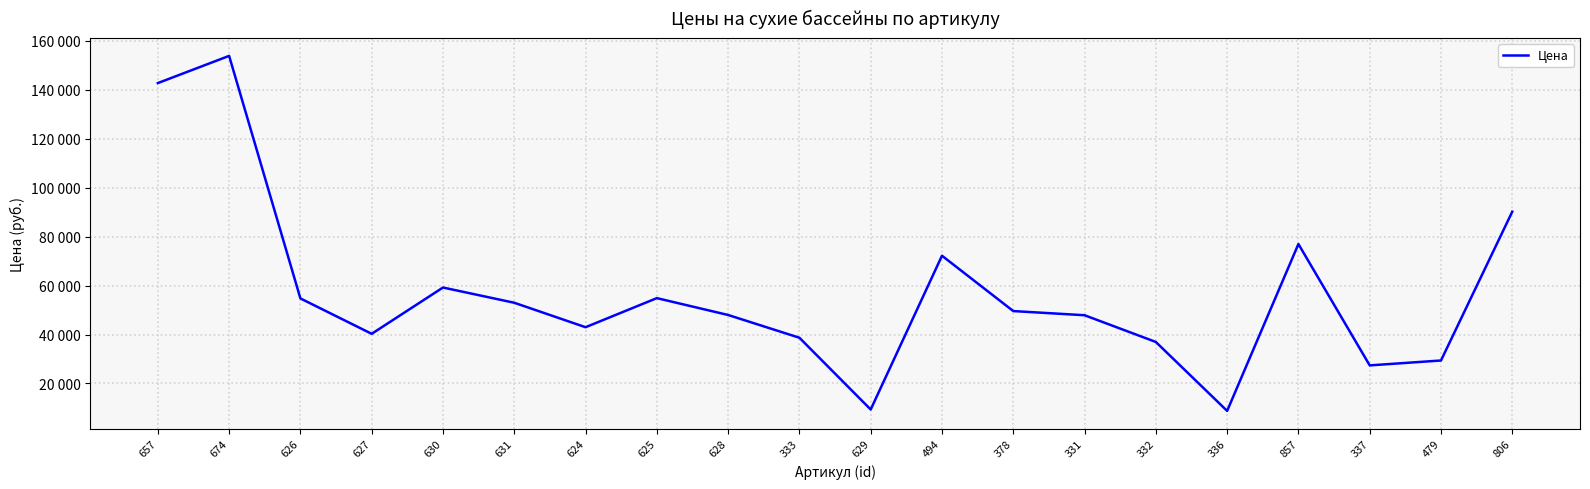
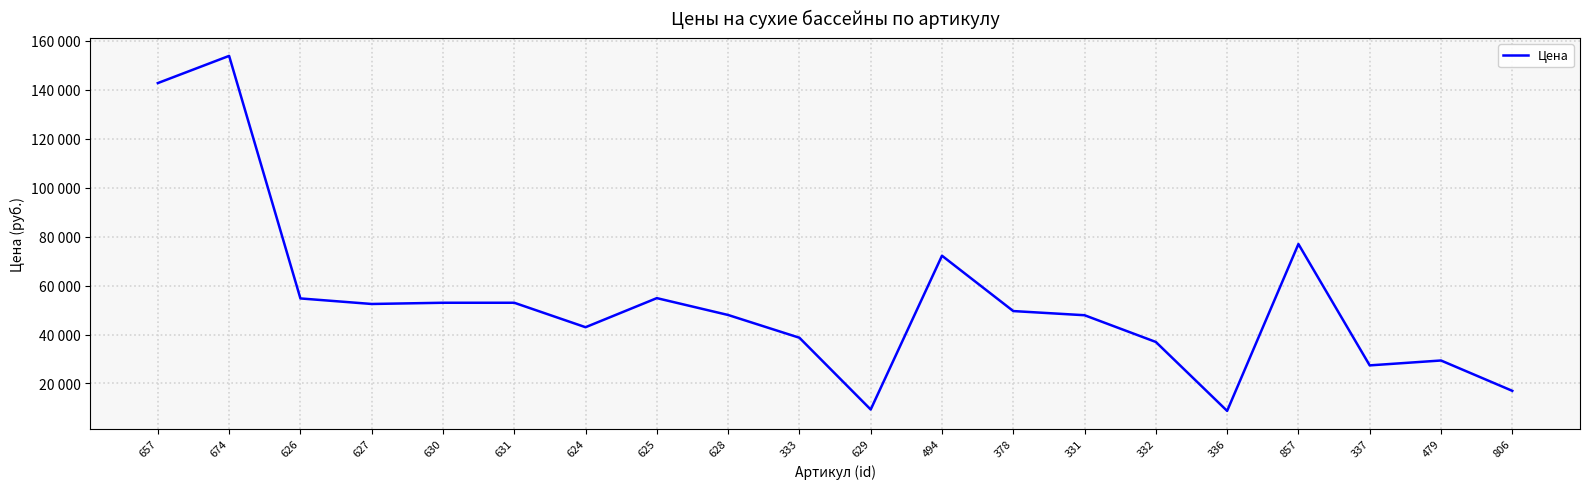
627: 40000 -> 53000
630: 59000 -> 53000
806: 90000 -> 17000
